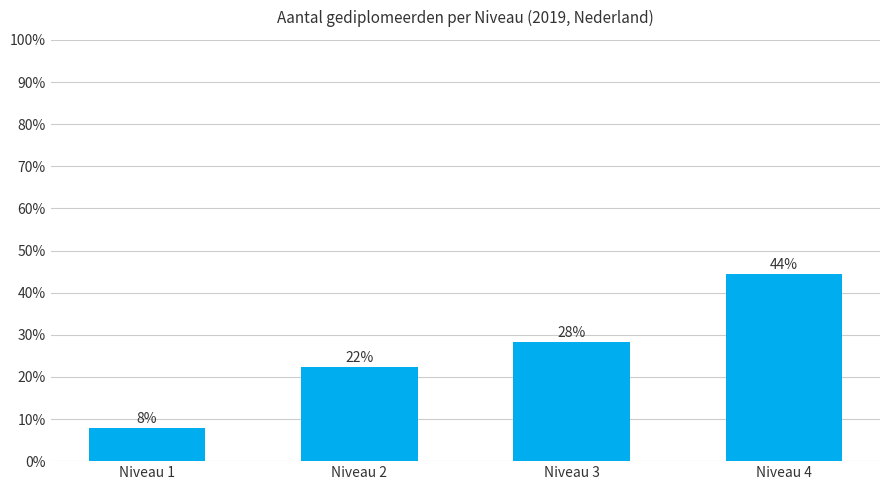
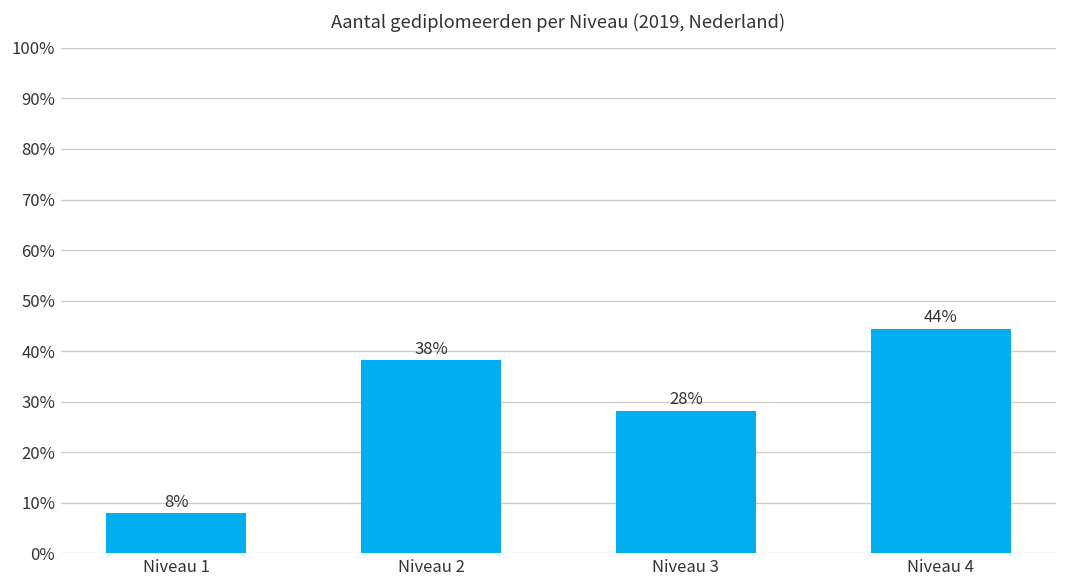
Niveau 2: 22% -> 38%
